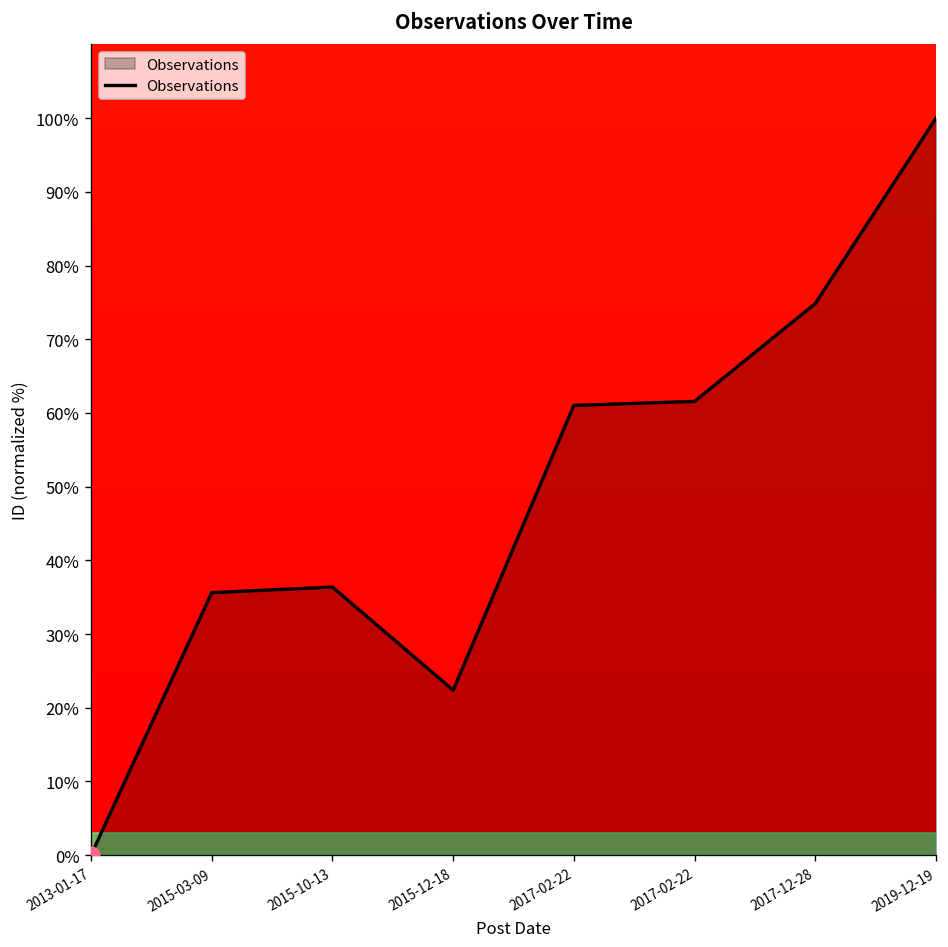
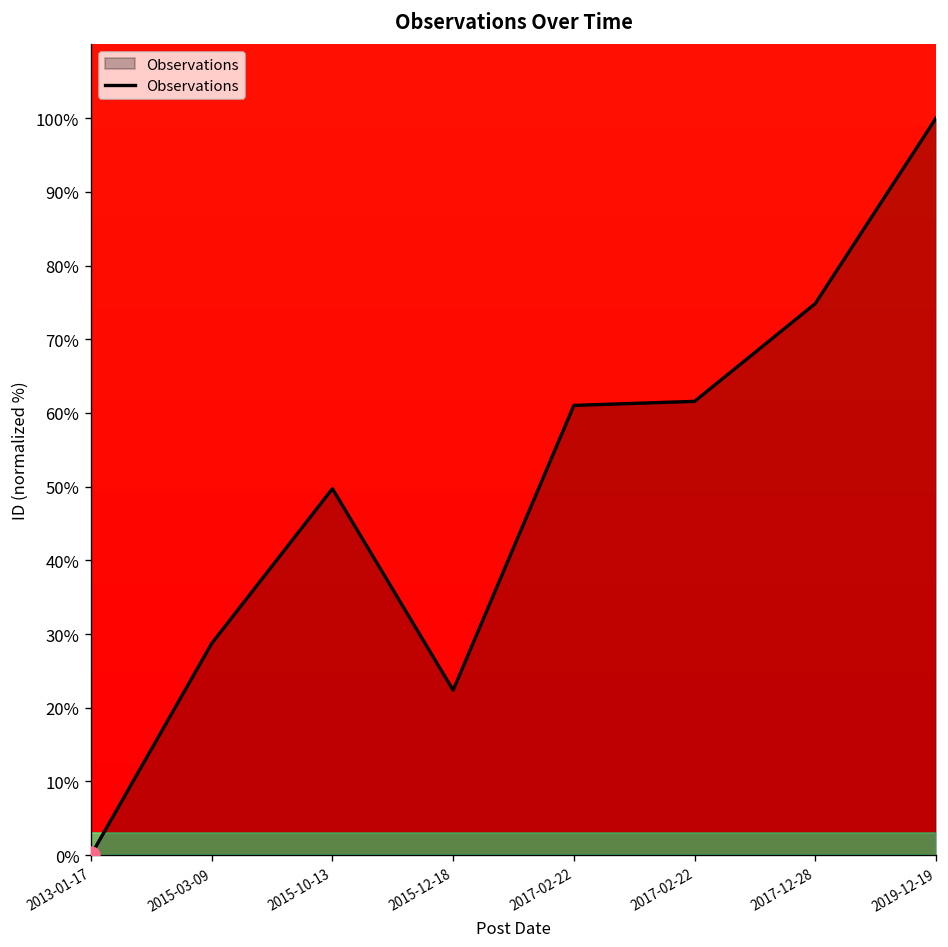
Observations, 2015-03-09: 36% -> 29%
Observations, 2015-10-13: 36% -> 50%
